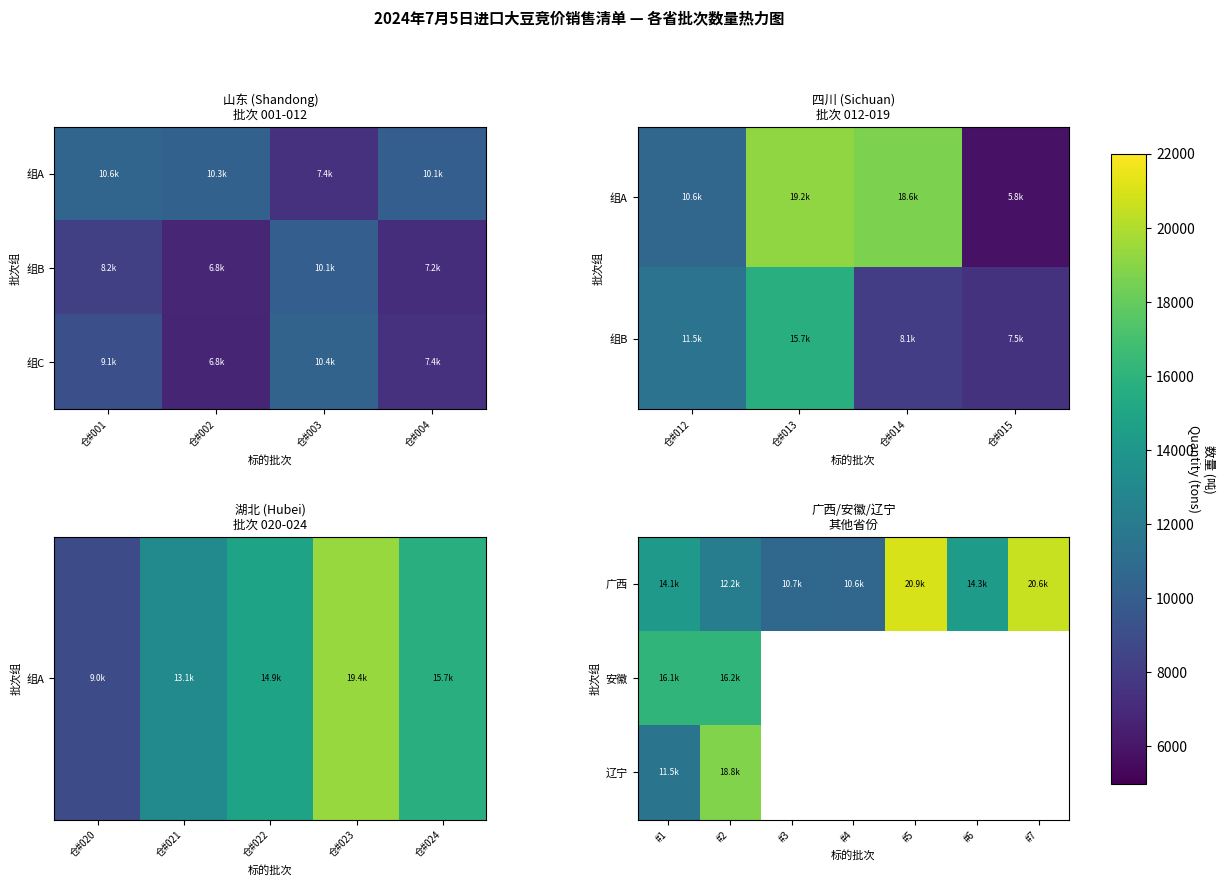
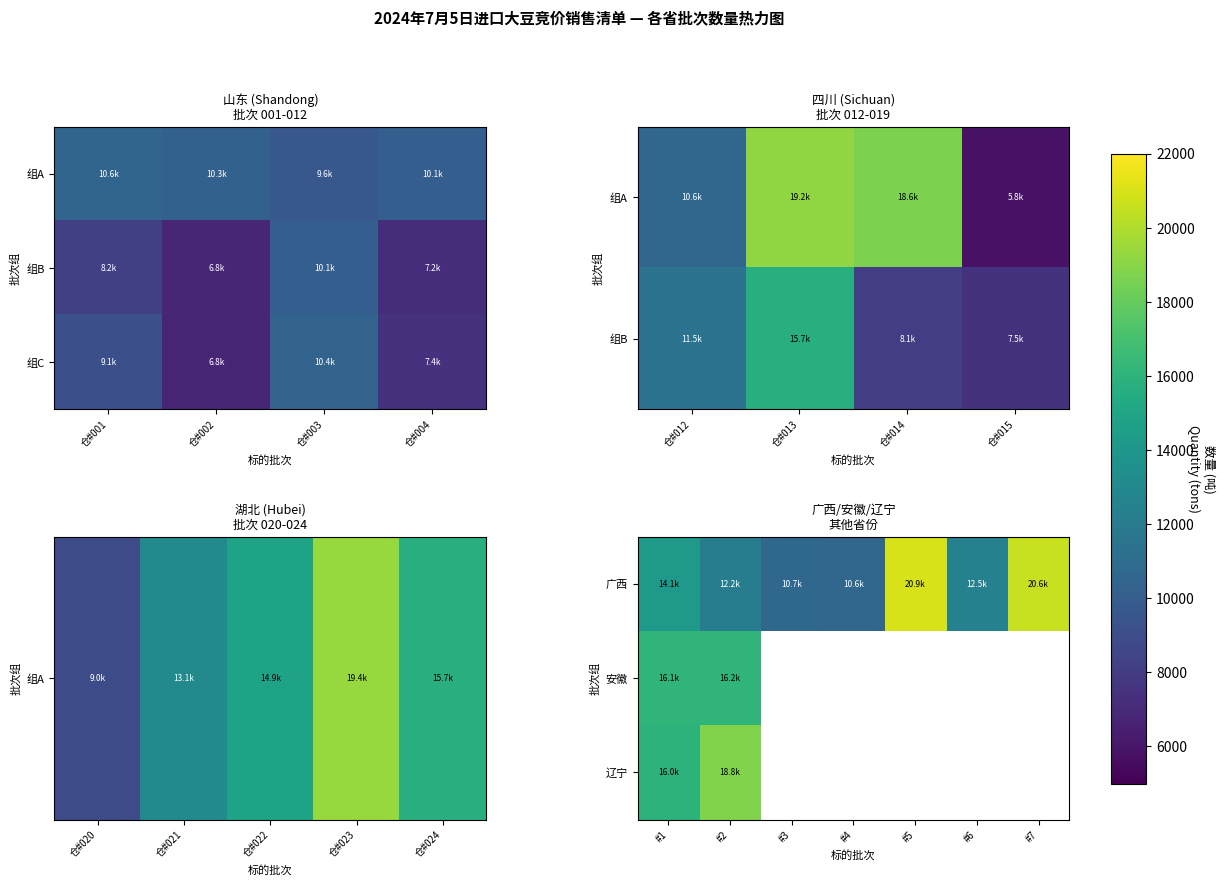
山东 (Shandong) 批次 001-012, 组A, 仓#003: 7.4k -> 9.6k
广西/安徽/辽宁 其他省份, 广西, #6: 14.3k -> 12.5k
广西/安徽/辽宁 其他省份, 辽宁, #1: 11.5k -> 16.0k
